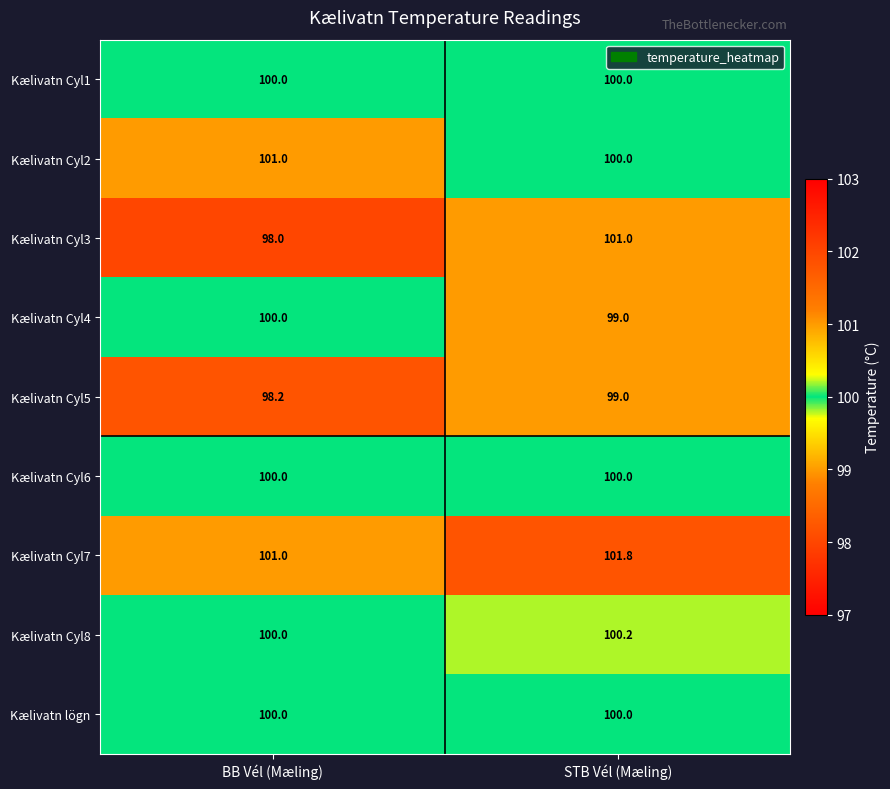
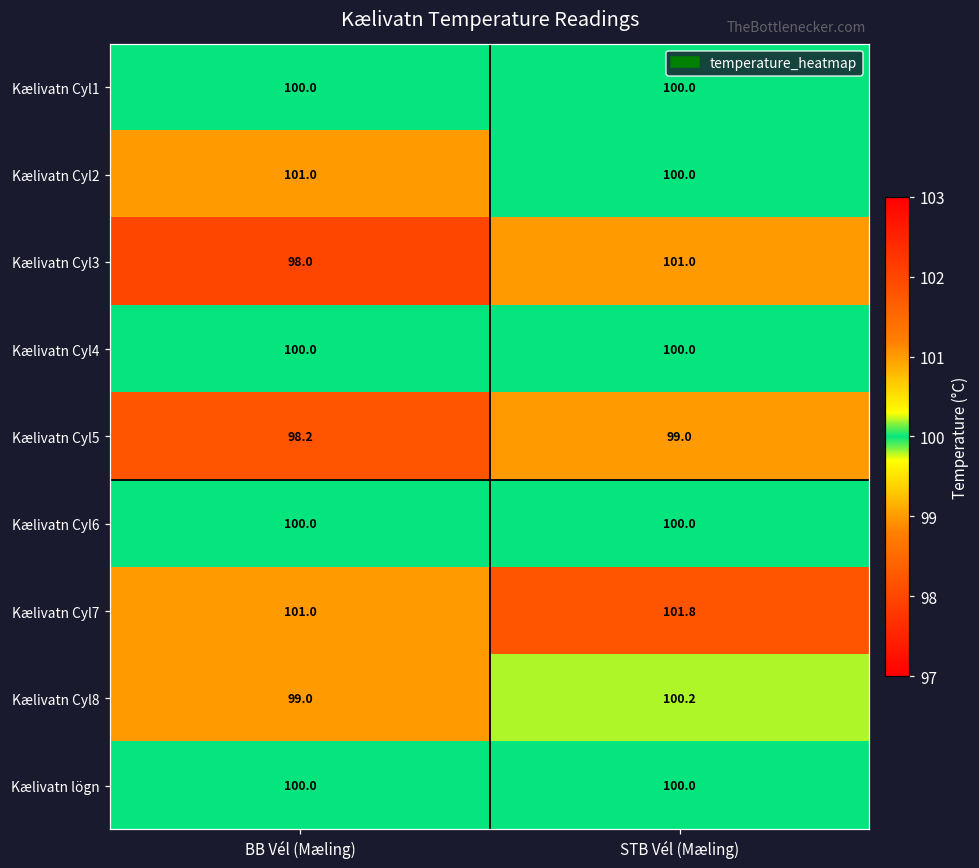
Kælivatn Cyl4, STB Vél (Mæling): 99.0 -> 100.0
Kælivatn Cyl8, BB Vél (Mæling): 100.0 -> 99.0
